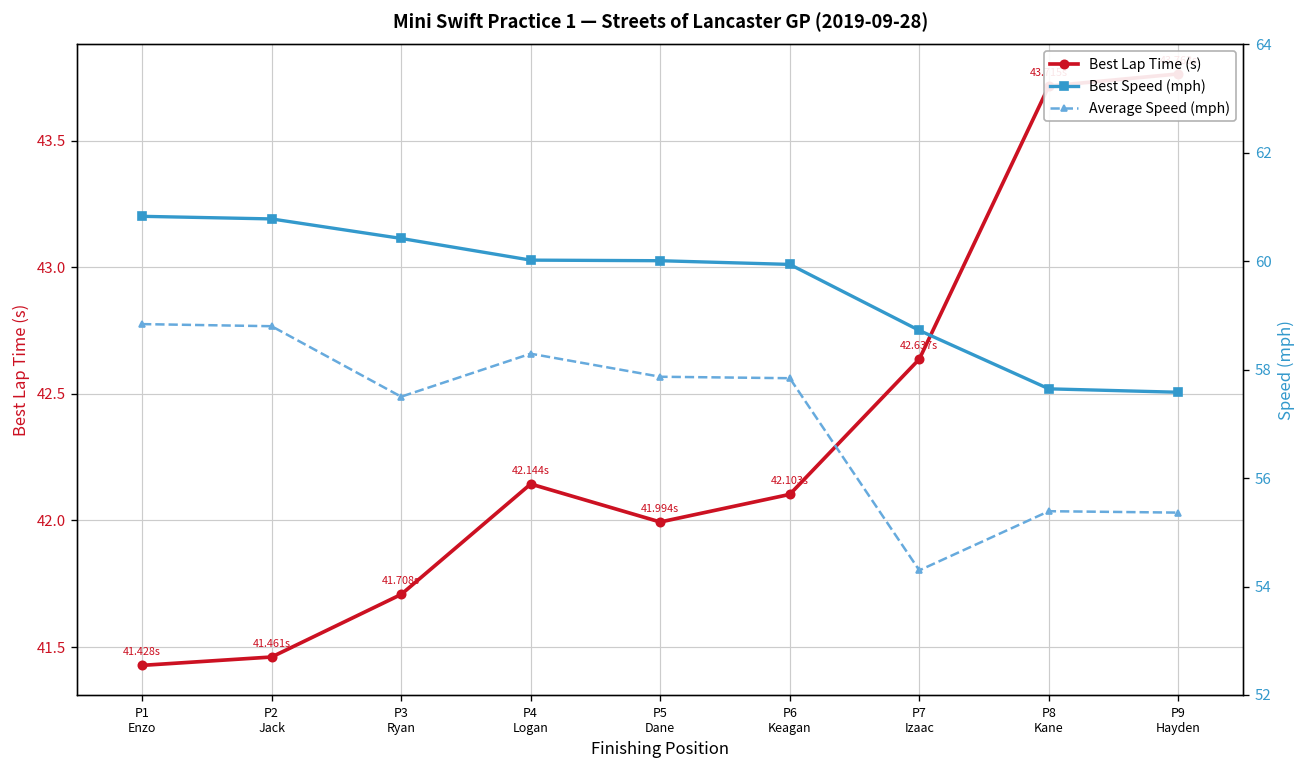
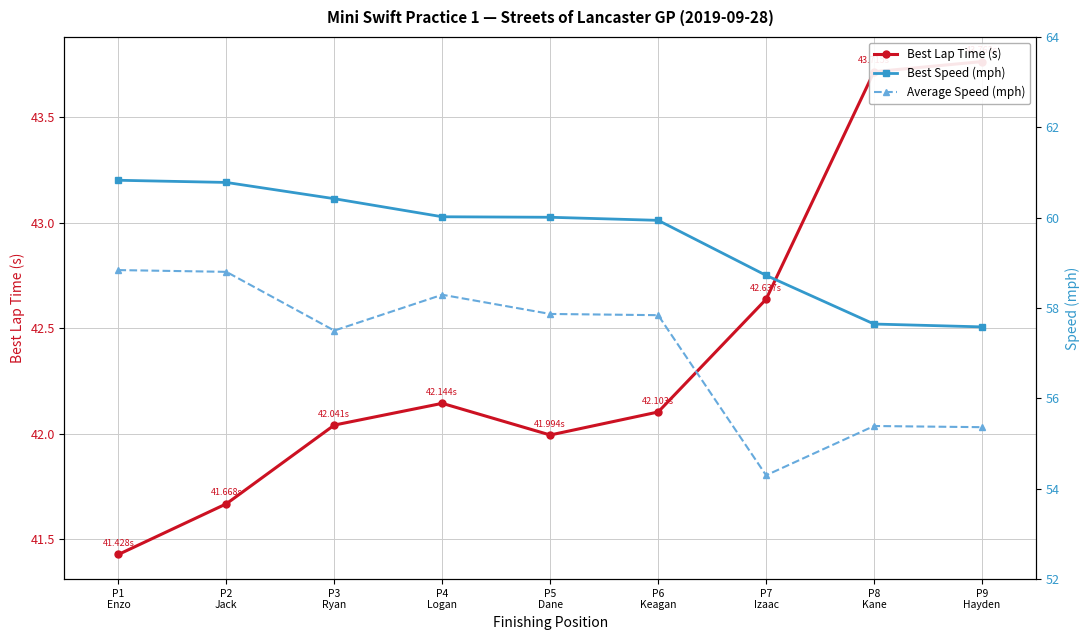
Best Lap Time (s), P2 Jack: 41.461s -> 41.668s
Best Lap Time (s), P3 Ryan: 41.708s -> 42.041s
